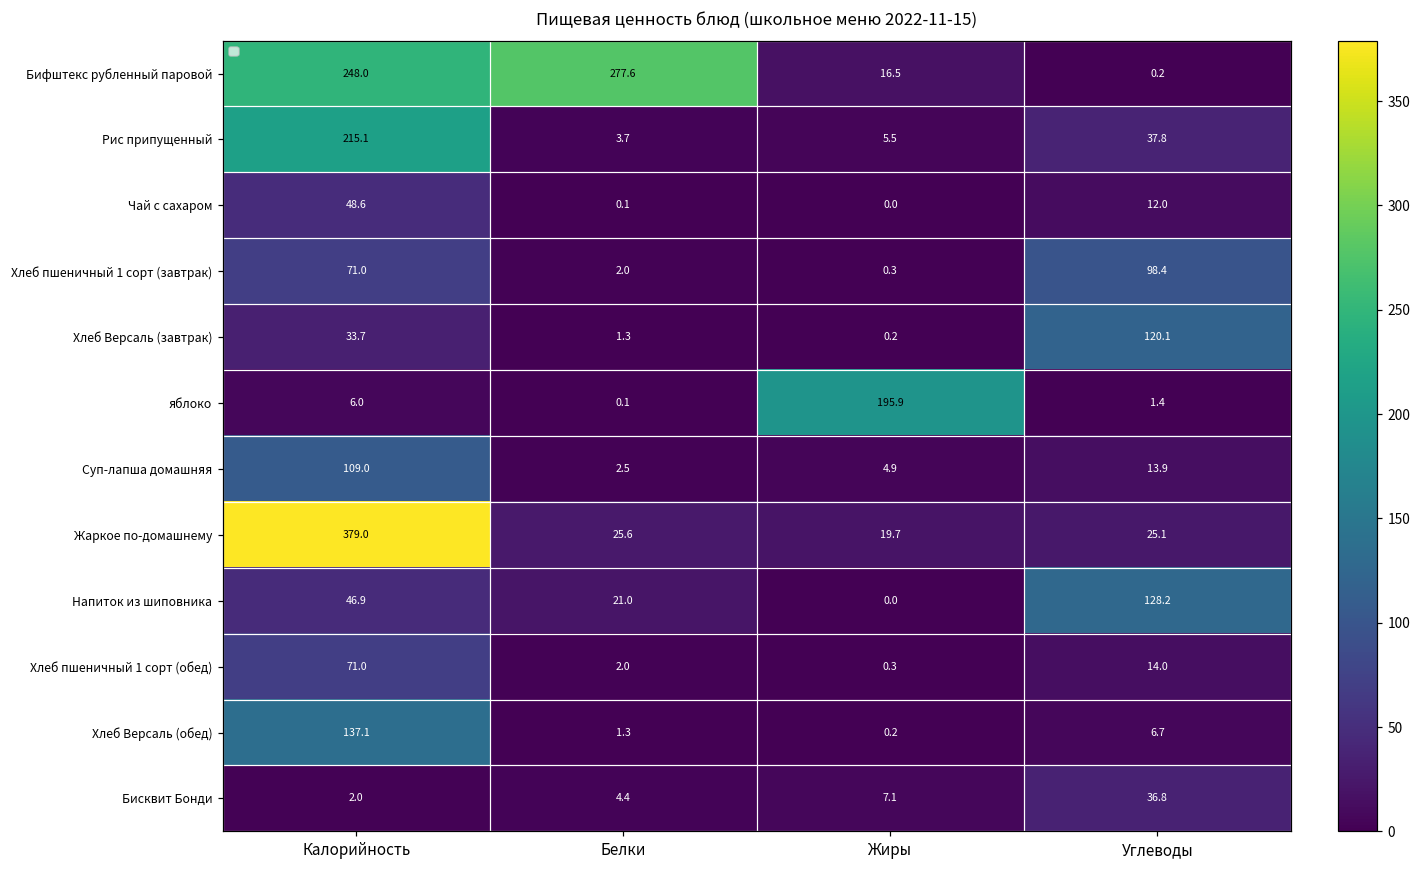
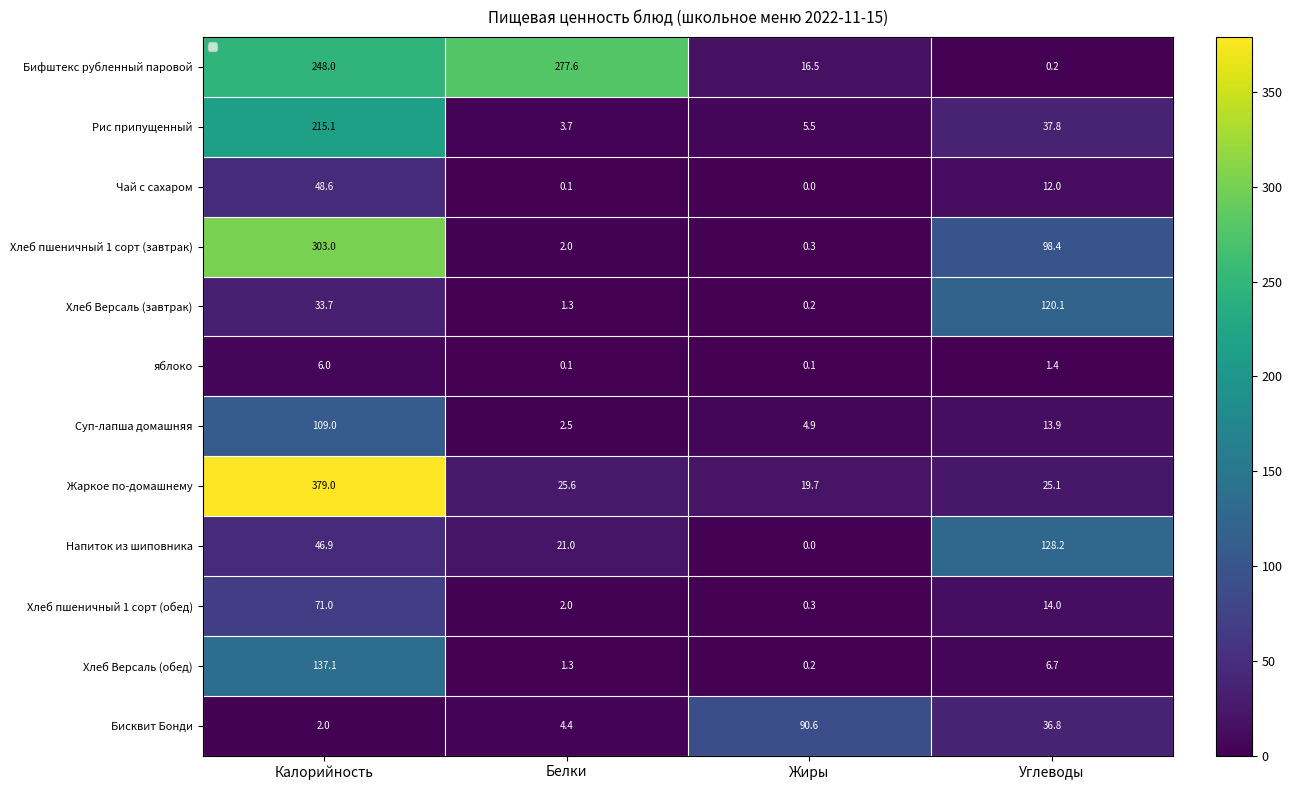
Хлеб пшеничный 1 сорт (завтрак), Калорийность: 71.0 -> 303.0
яблоко, Жиры: 195.9 -> 0.1
Бисквит Бонди, Жиры: 7.1 -> 90.6
